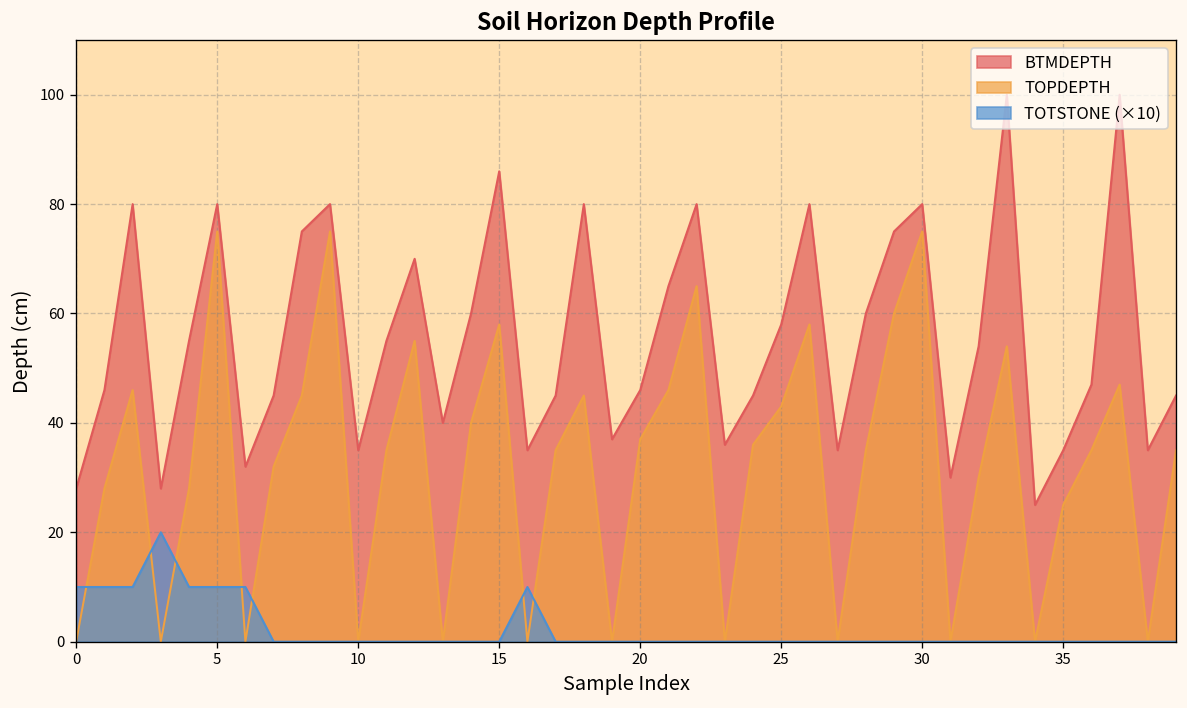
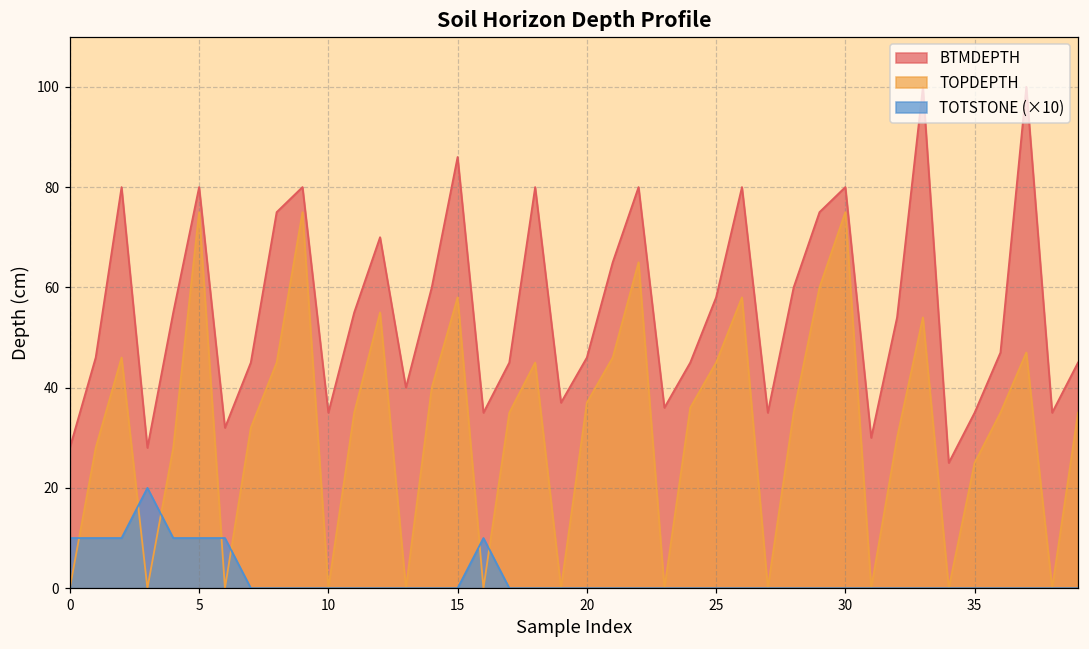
TOPDEPTH, 25: 43 -> 45
